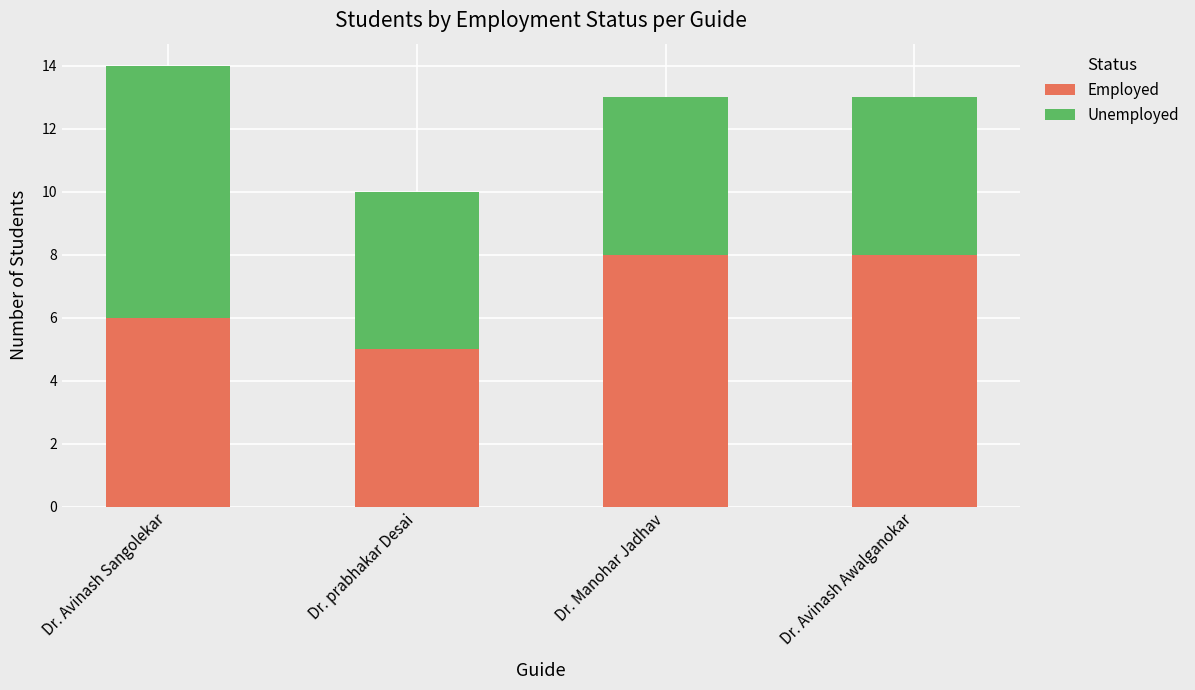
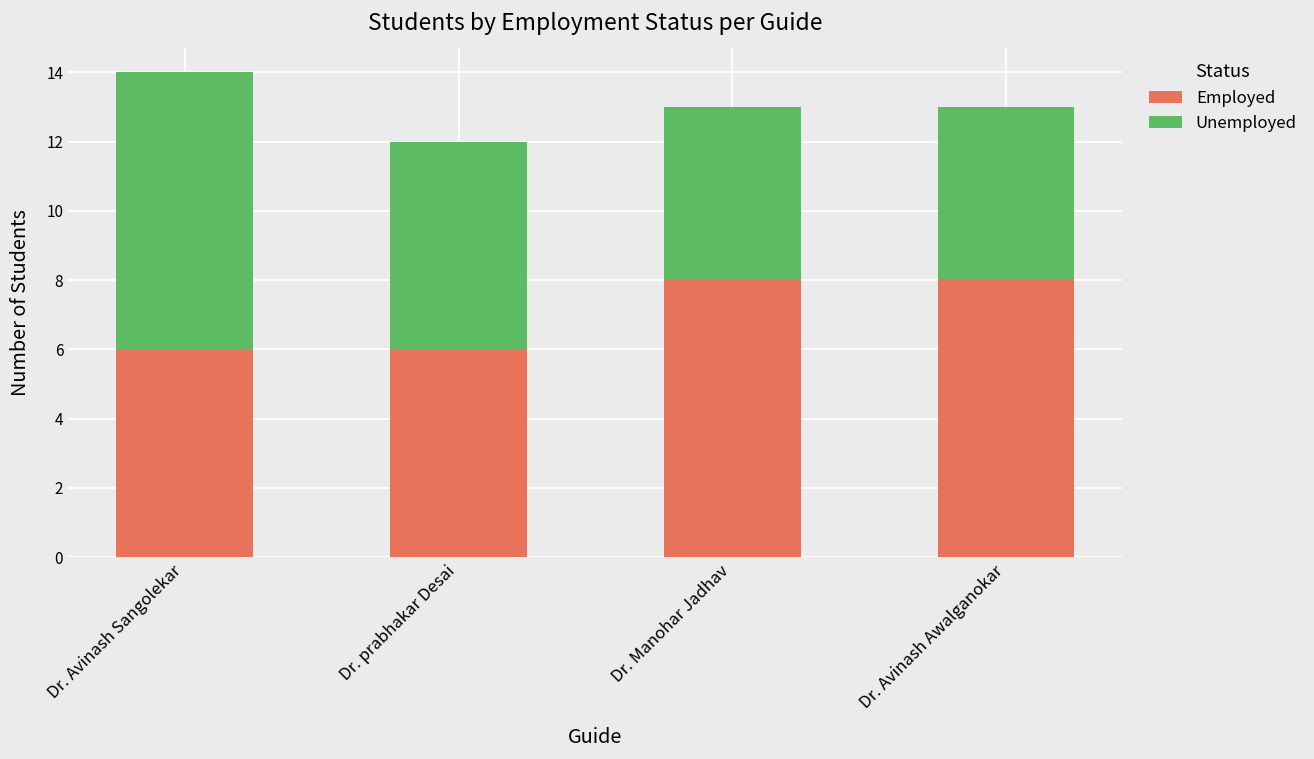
Employed, Dr. prabhakar Desai: 5 -> 6
Unemployed, Dr. prabhakar Desai: 5 -> 6
